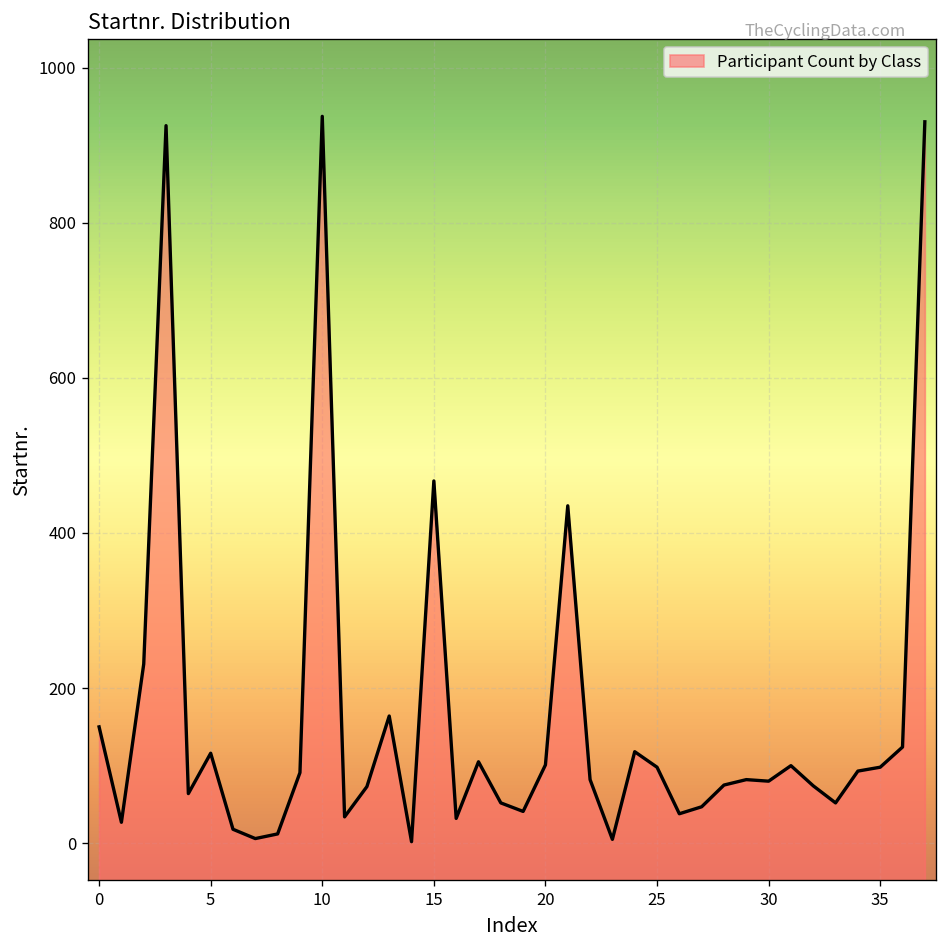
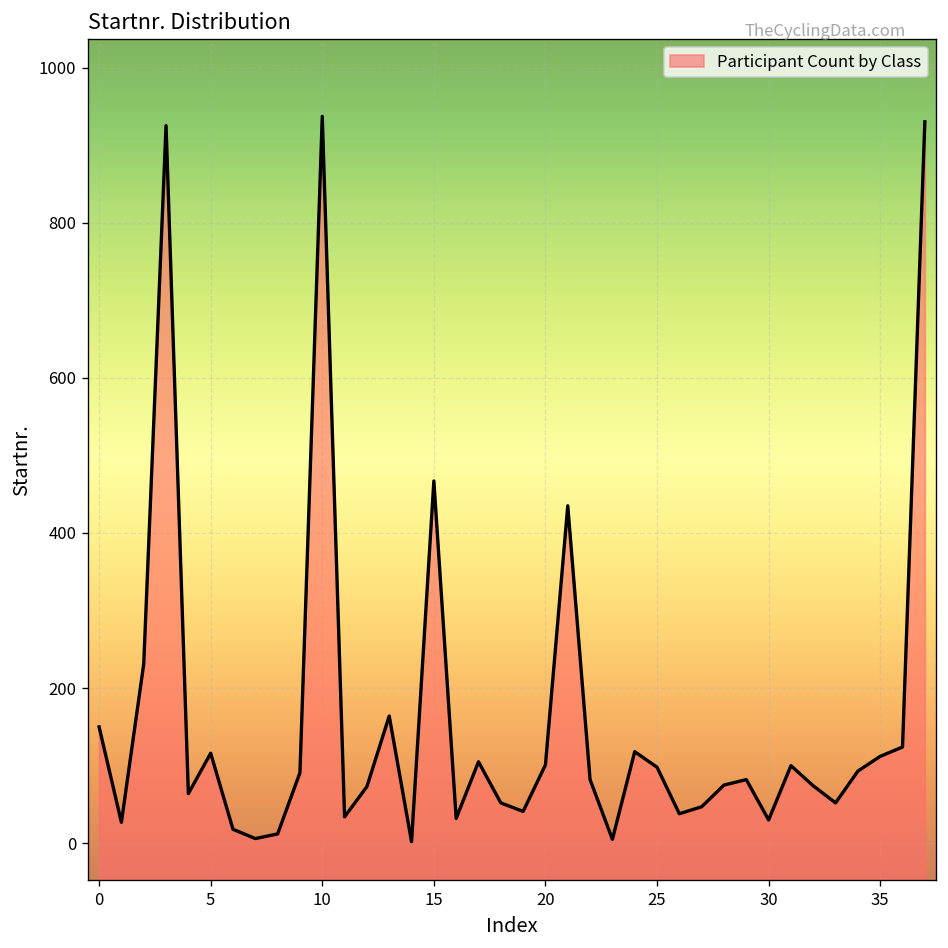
30: 80 -> 30
35: 100 -> 110
